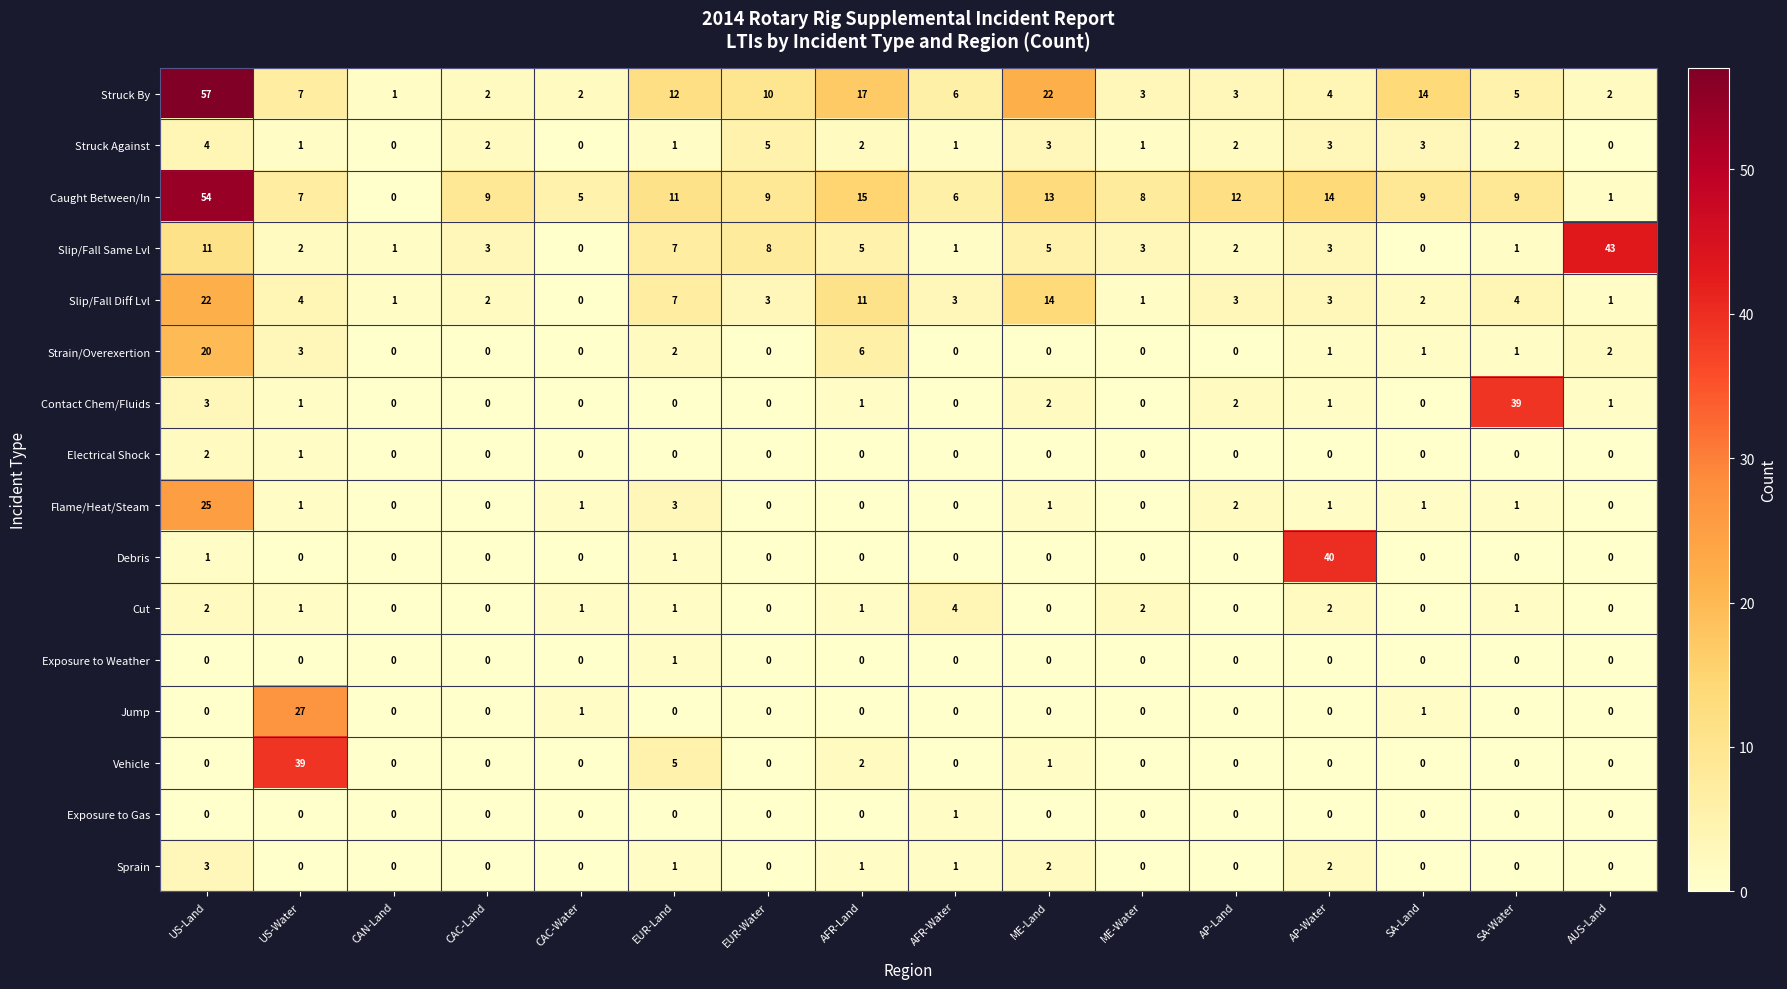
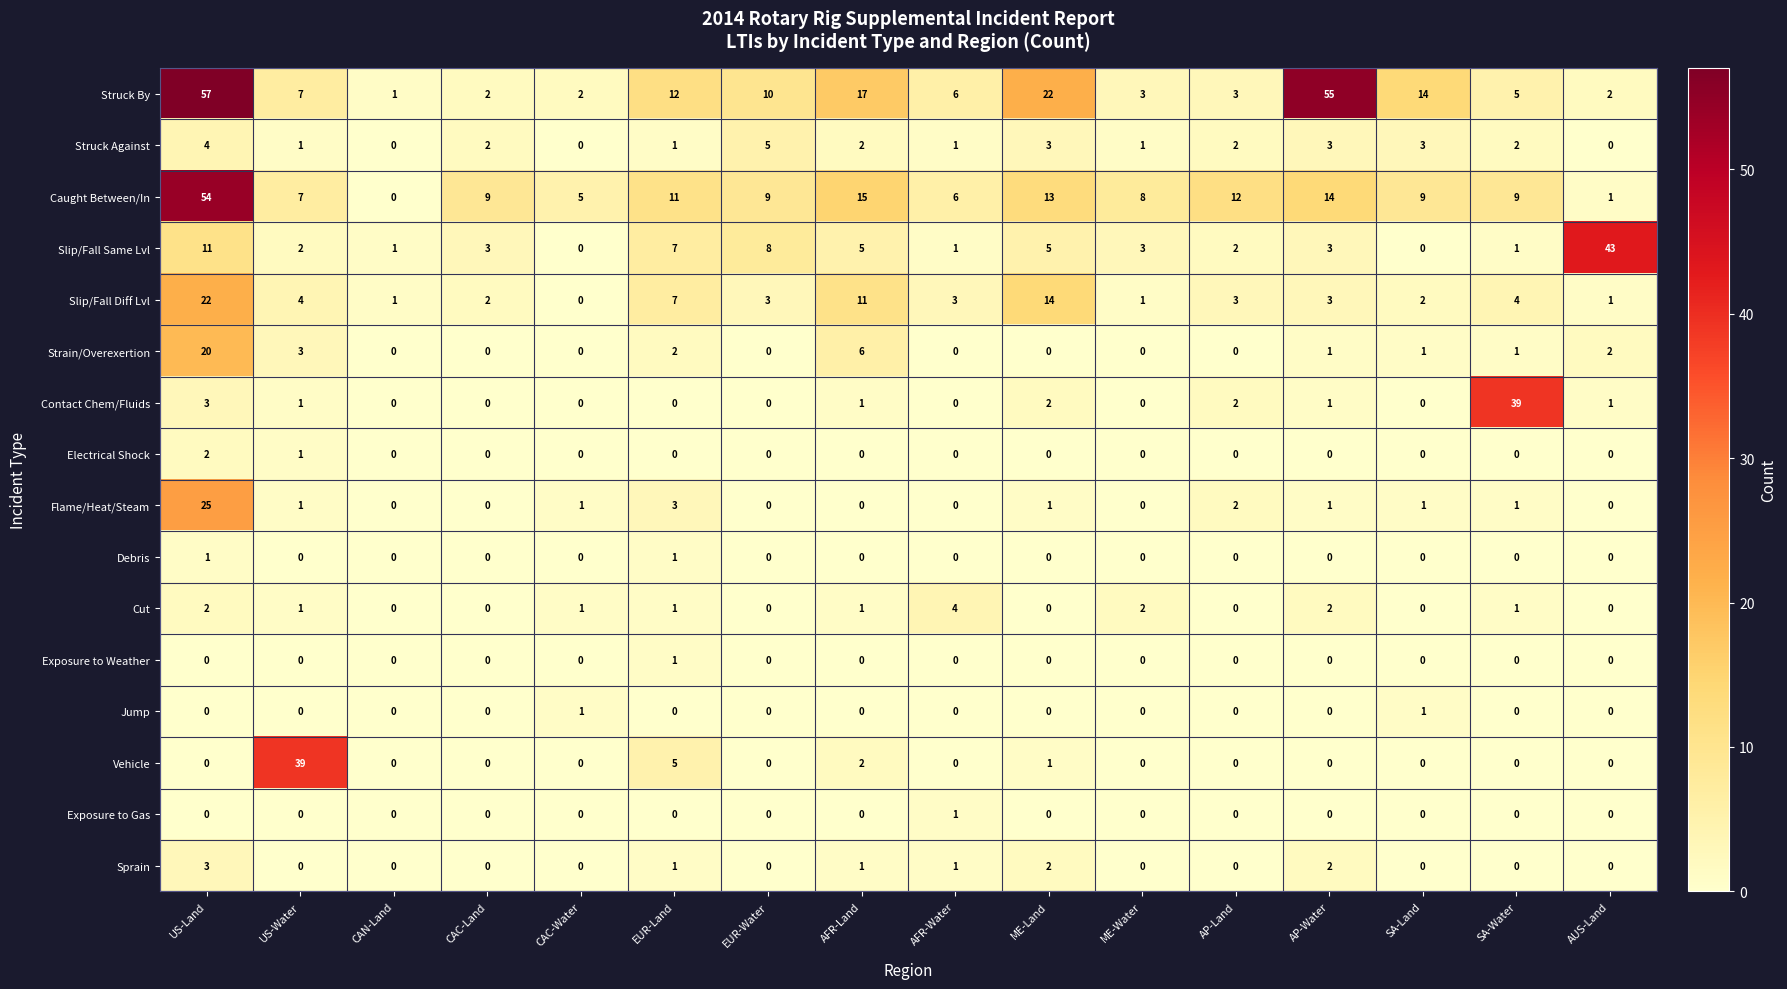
Struck By, AP-Water: 4 -> 55
Debris, AP-Water: 40 -> 0
Jump, US-Water: 27 -> 0
